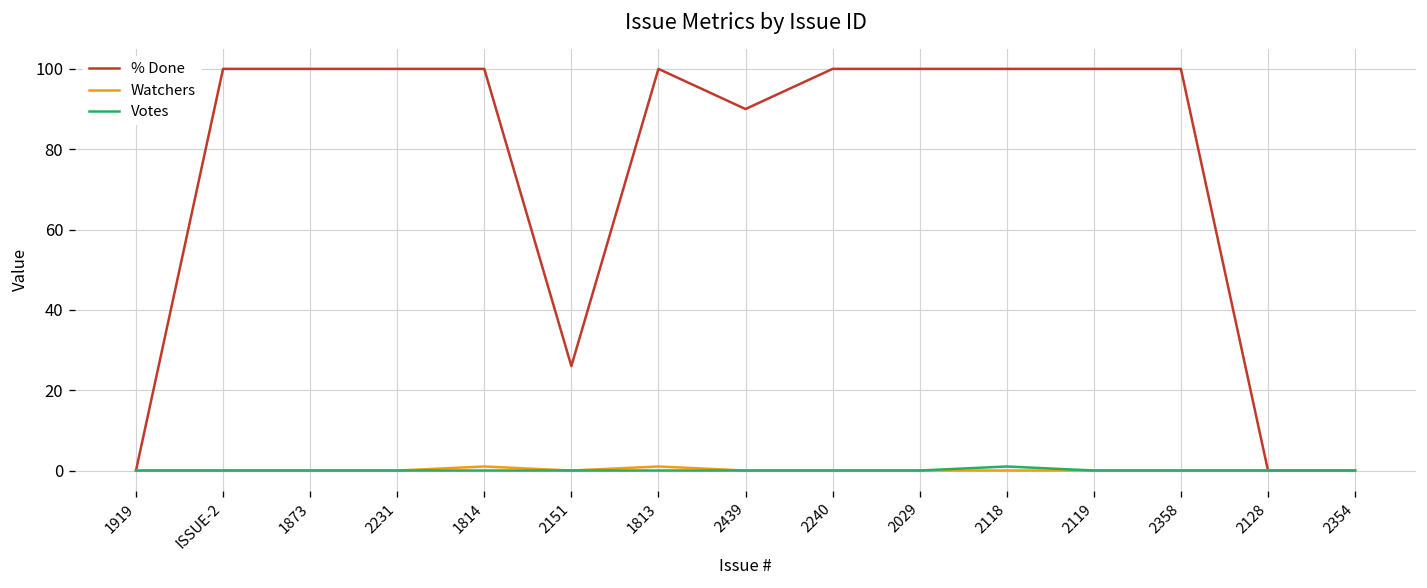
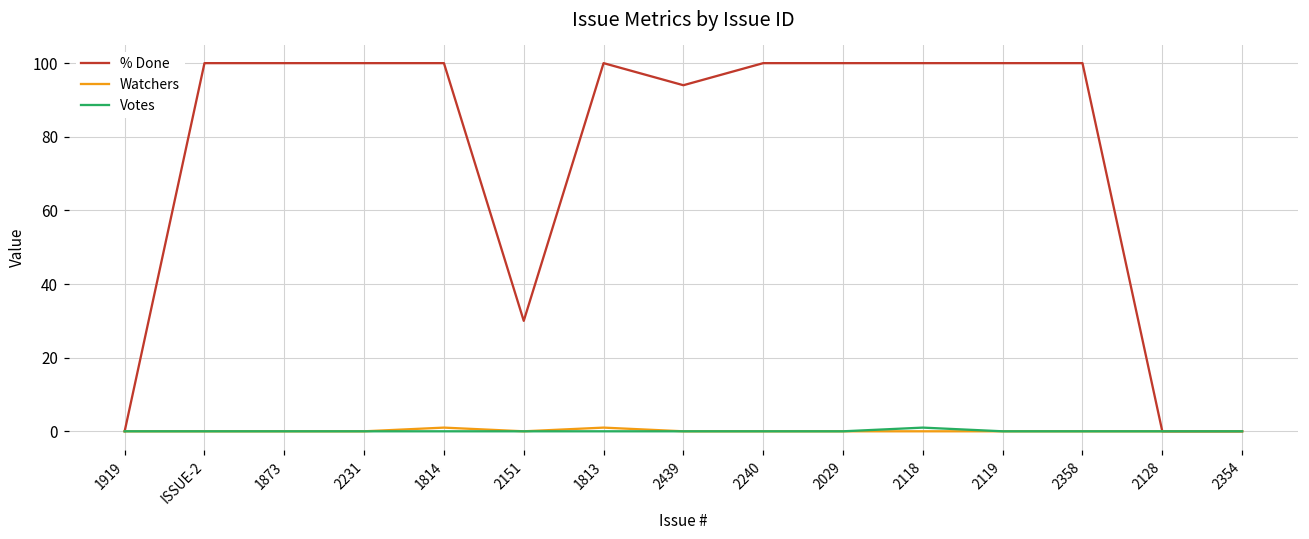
% Done, 2151: 26 -> 30
% Done, 2439: 90 -> 94
